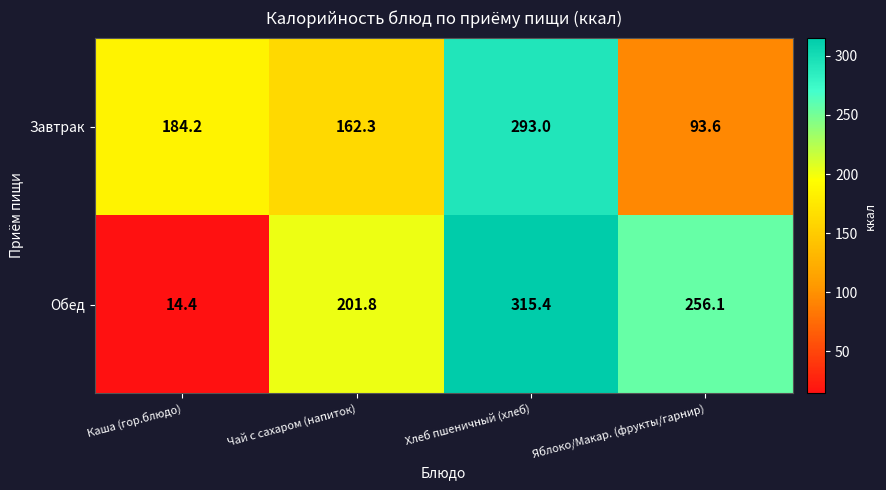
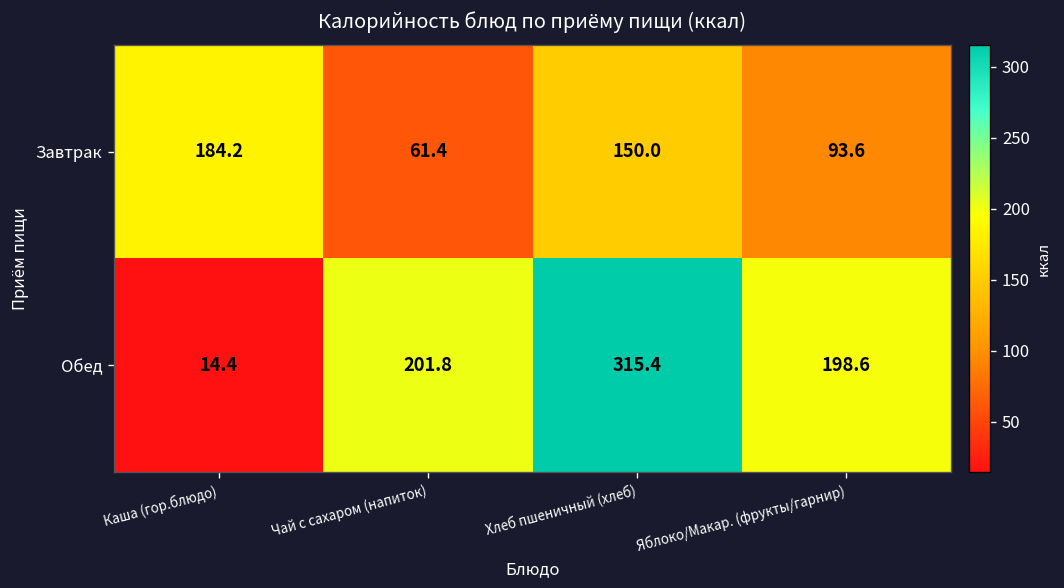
Завтрак, Чай с сахаром (напиток): 162.3 -> 61.4
Завтрак, Хлеб пшеничный (хлеб): 293.0 -> 150.0
Обед, Яблоко/Макар. (фрукты/гарнир): 256.1 -> 198.6
